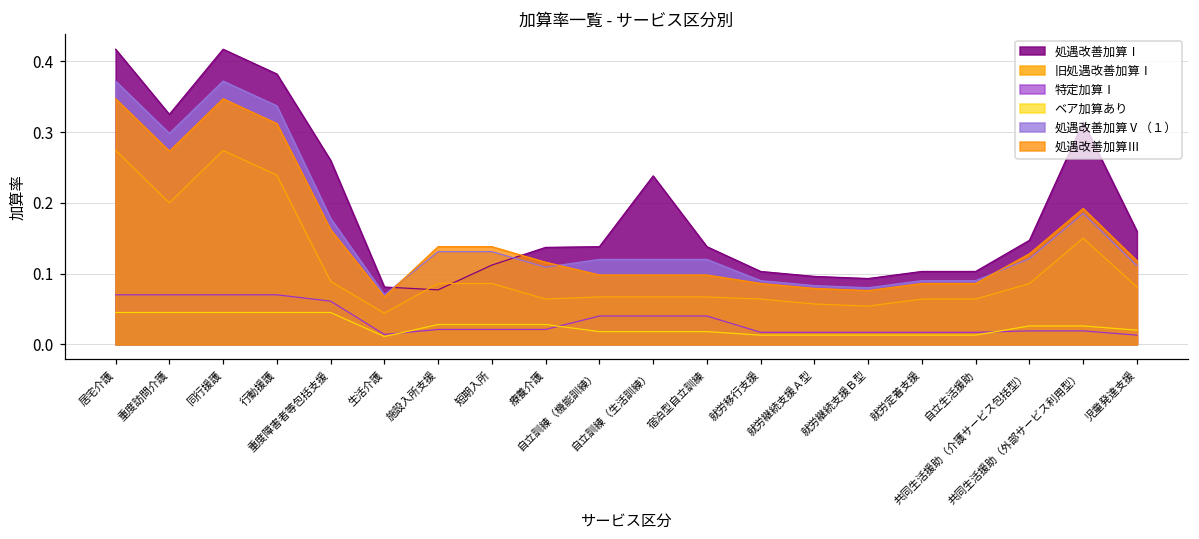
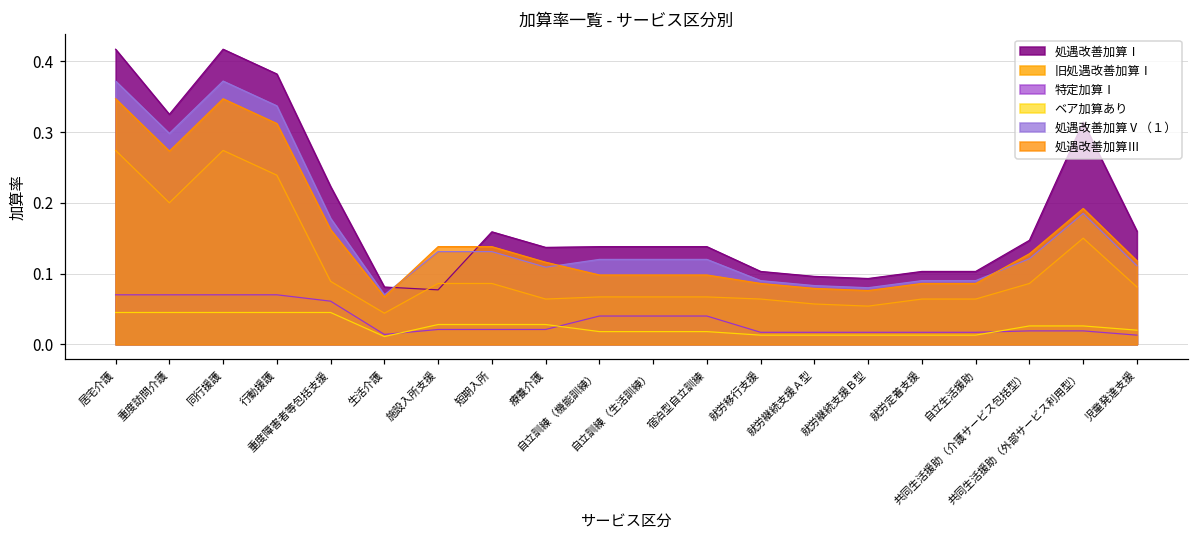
処遇改善加算Ⅰ, 重度障害者等包括支援: 0.26 -> 0.22
処遇改善加算Ⅰ, 短期入所: 0.11 -> 0.16
処遇改善加算Ⅰ, 自立訓練（生活訓練）: 0.24 -> 0.14
